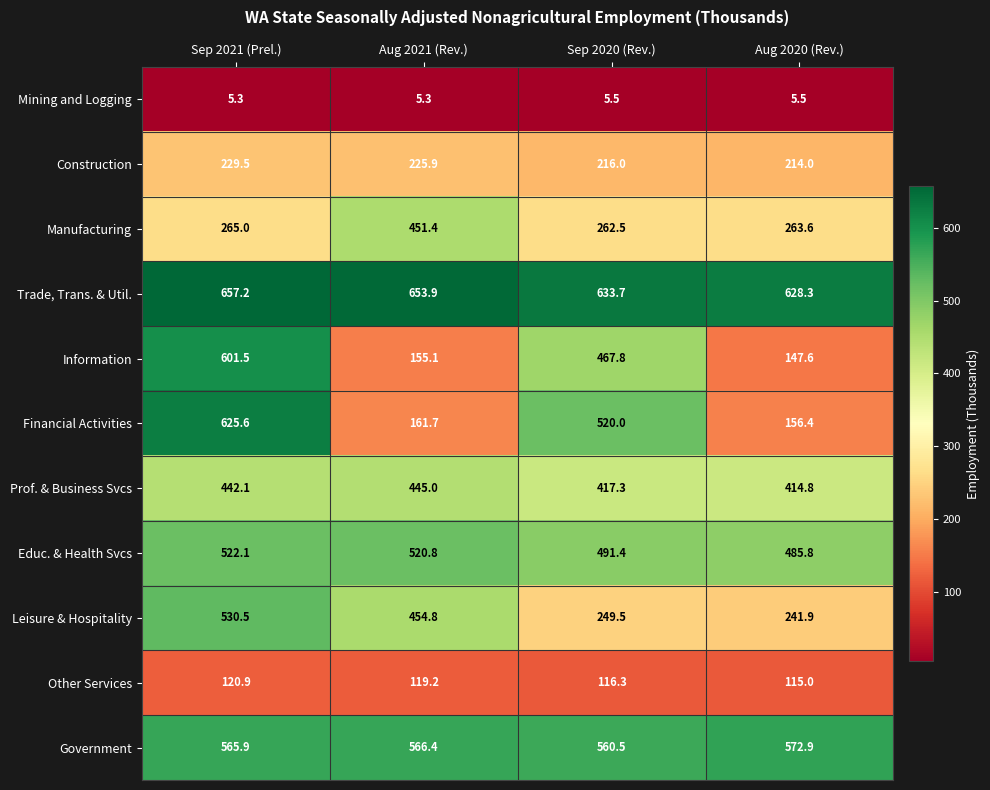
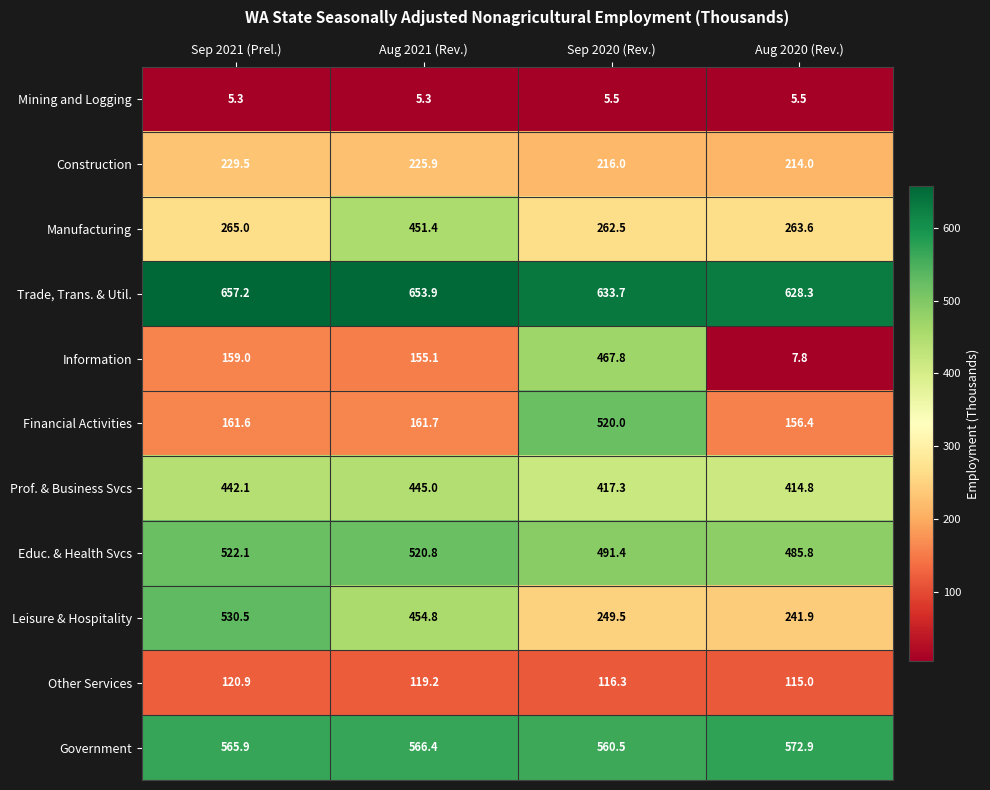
Information, Sep 2021 (Prel.): 601.5 -> 159.0
Information, Aug 2020 (Rev.): 147.6 -> 7.8
Financial Activities, Sep 2021 (Prel.): 625.6 -> 161.6
